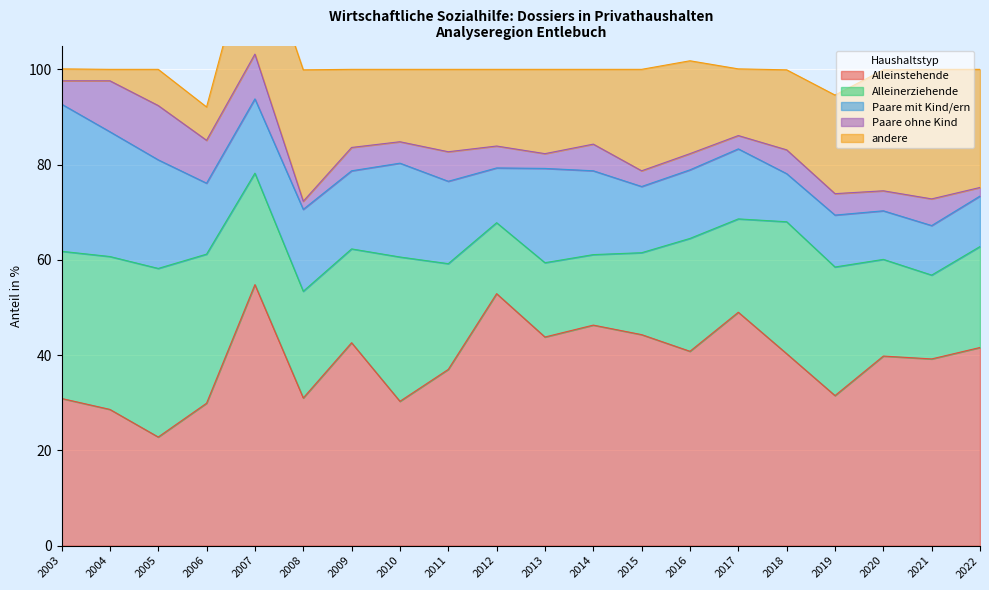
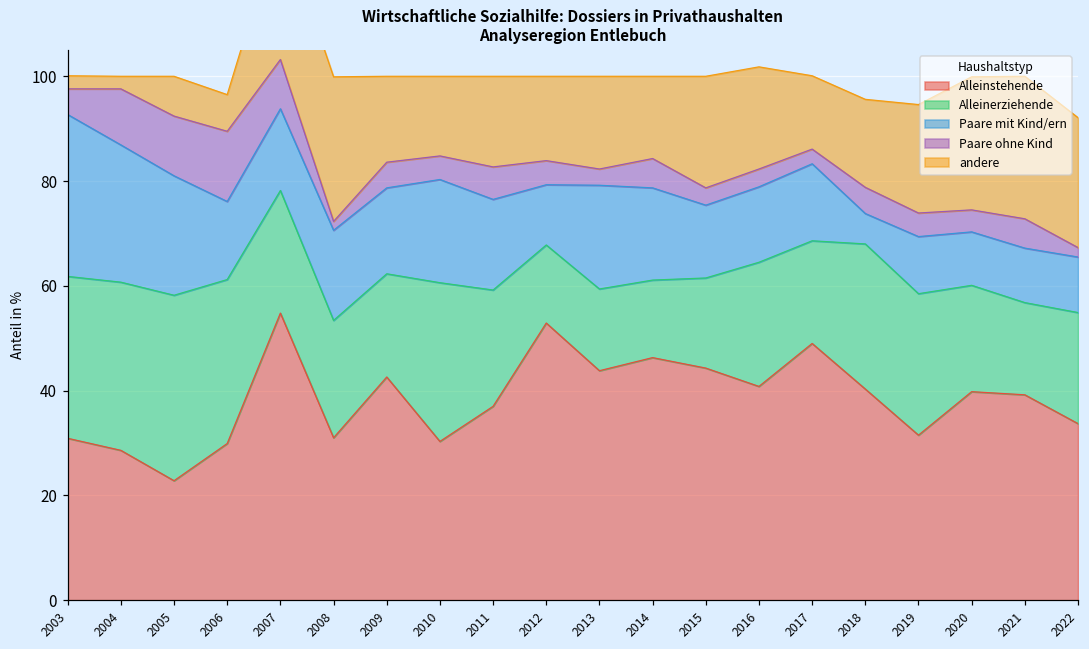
Paare ohne Kind, 2006: 9 -> 13
Paare mit Kind/ern, 2018: 10 -> 6
Alleinstehende, 2022: 42 -> 34
